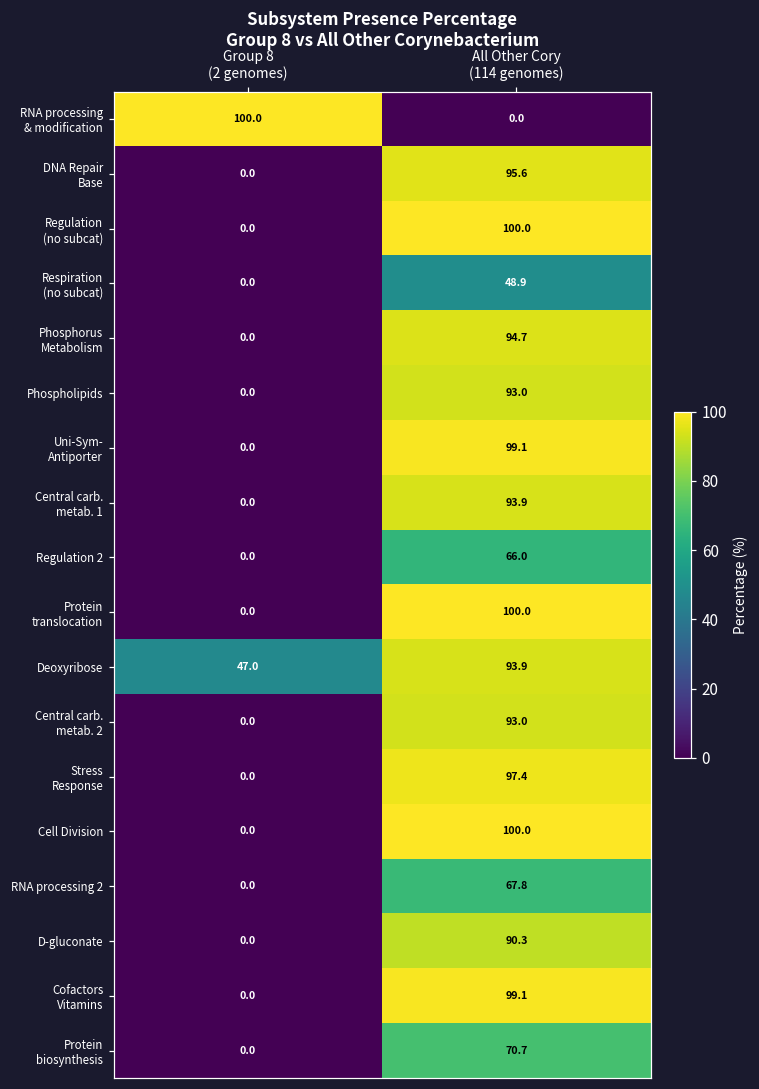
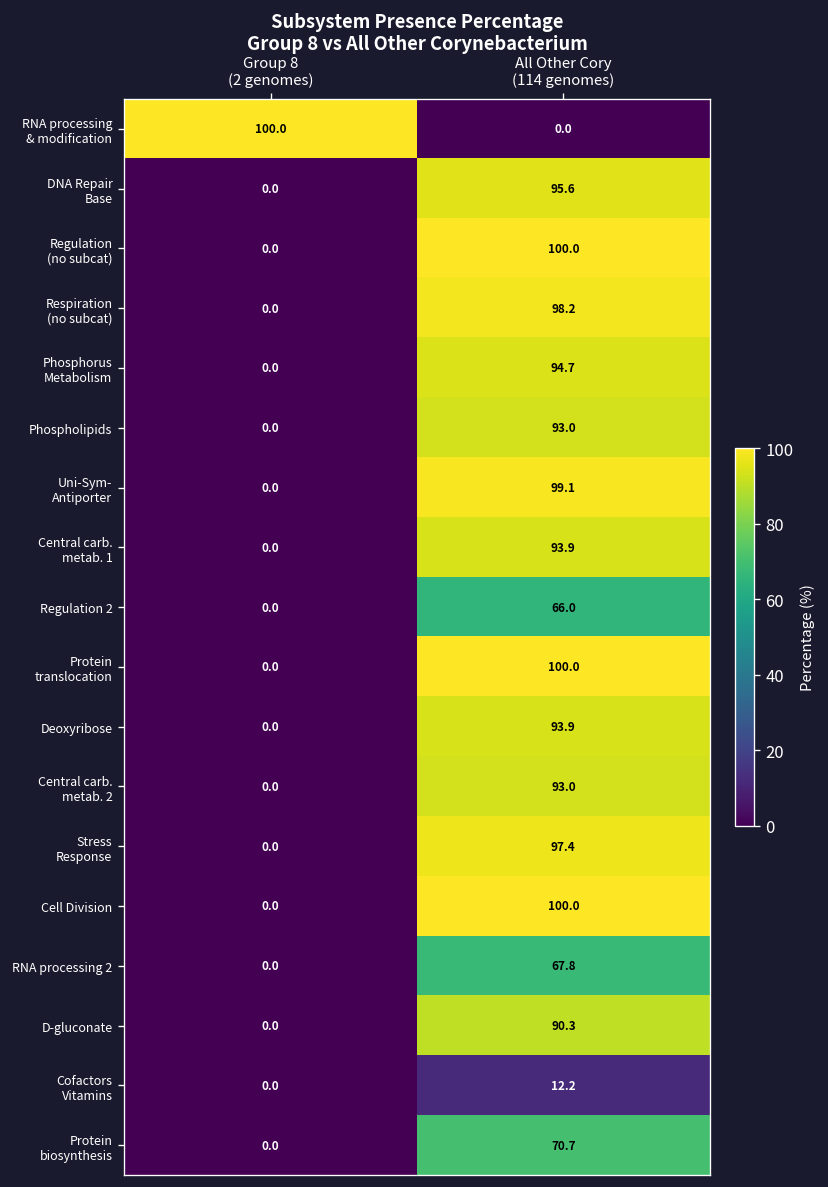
Respiration (no subcat), All Other Cory (114 genomes): 48.9 -> 98.2
Deoxyribose, Group 8 (2 genomes): 47.0 -> 0.0
Cofactors Vitamins, All Other Cory (114 genomes): 99.1 -> 12.2
